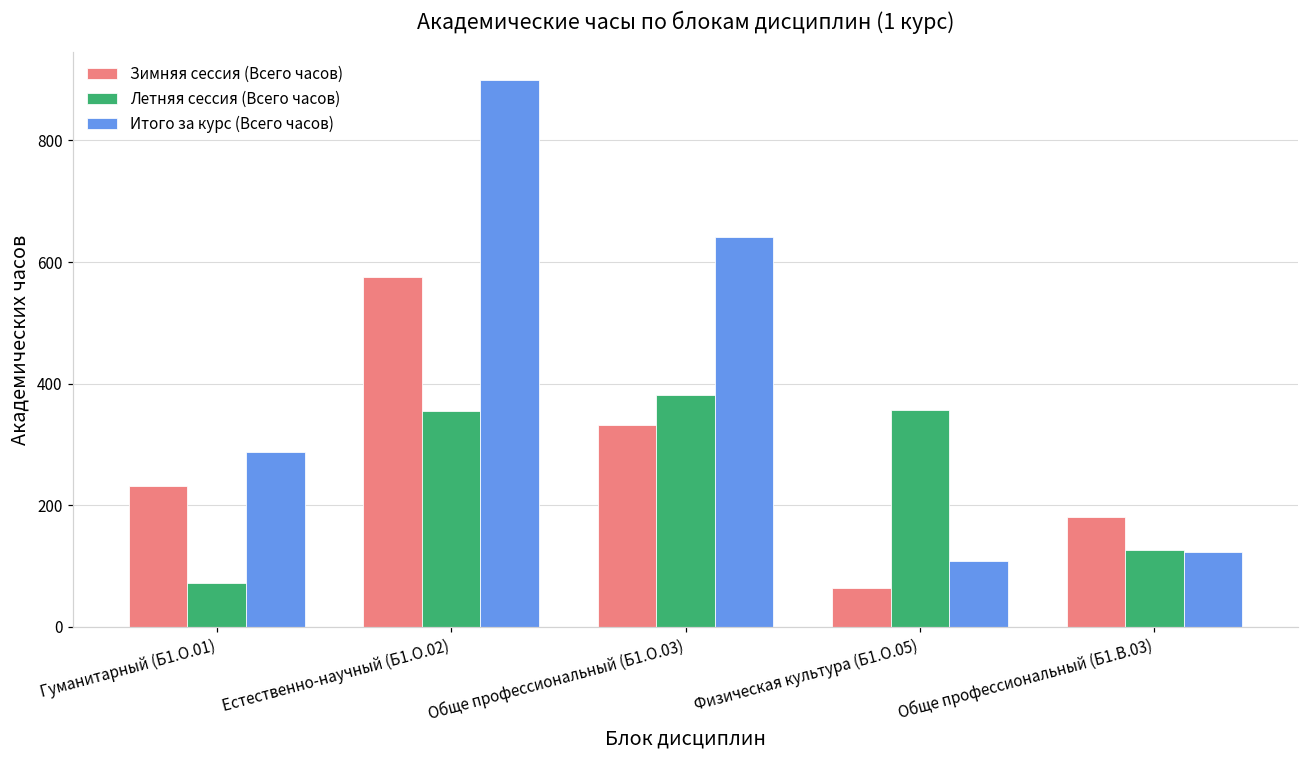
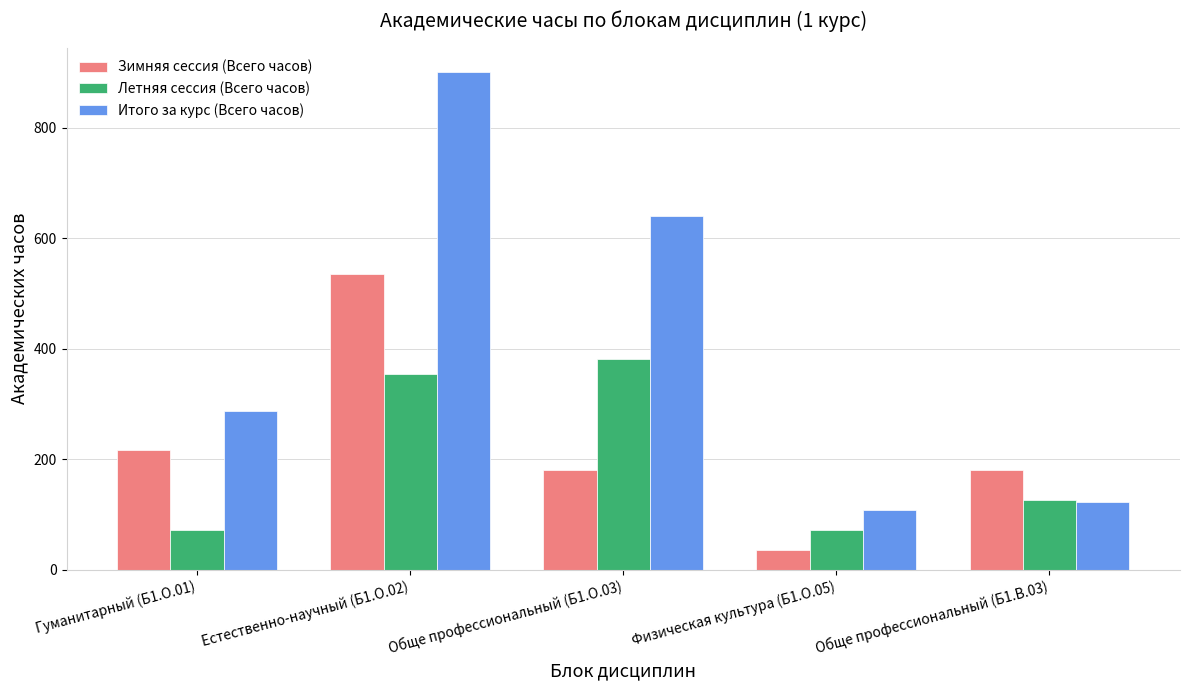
Зимняя сессия (Всего часов), Гуманитарный (Б1.О.01): 230 -> 220
Зимняя сессия (Всего часов), Естественно-научный (Б1.О.02): 580 -> 540
Зимняя сессия (Всего часов), Обще профессиональный (Б1.О.03): 330 -> 180
Зимняя сессия (Всего часов), Физическая культура (Б1.О.05): 60 -> 40
Летняя сессия (Всего часов), Физическая культура (Б1.О.05): 360 -> 70
